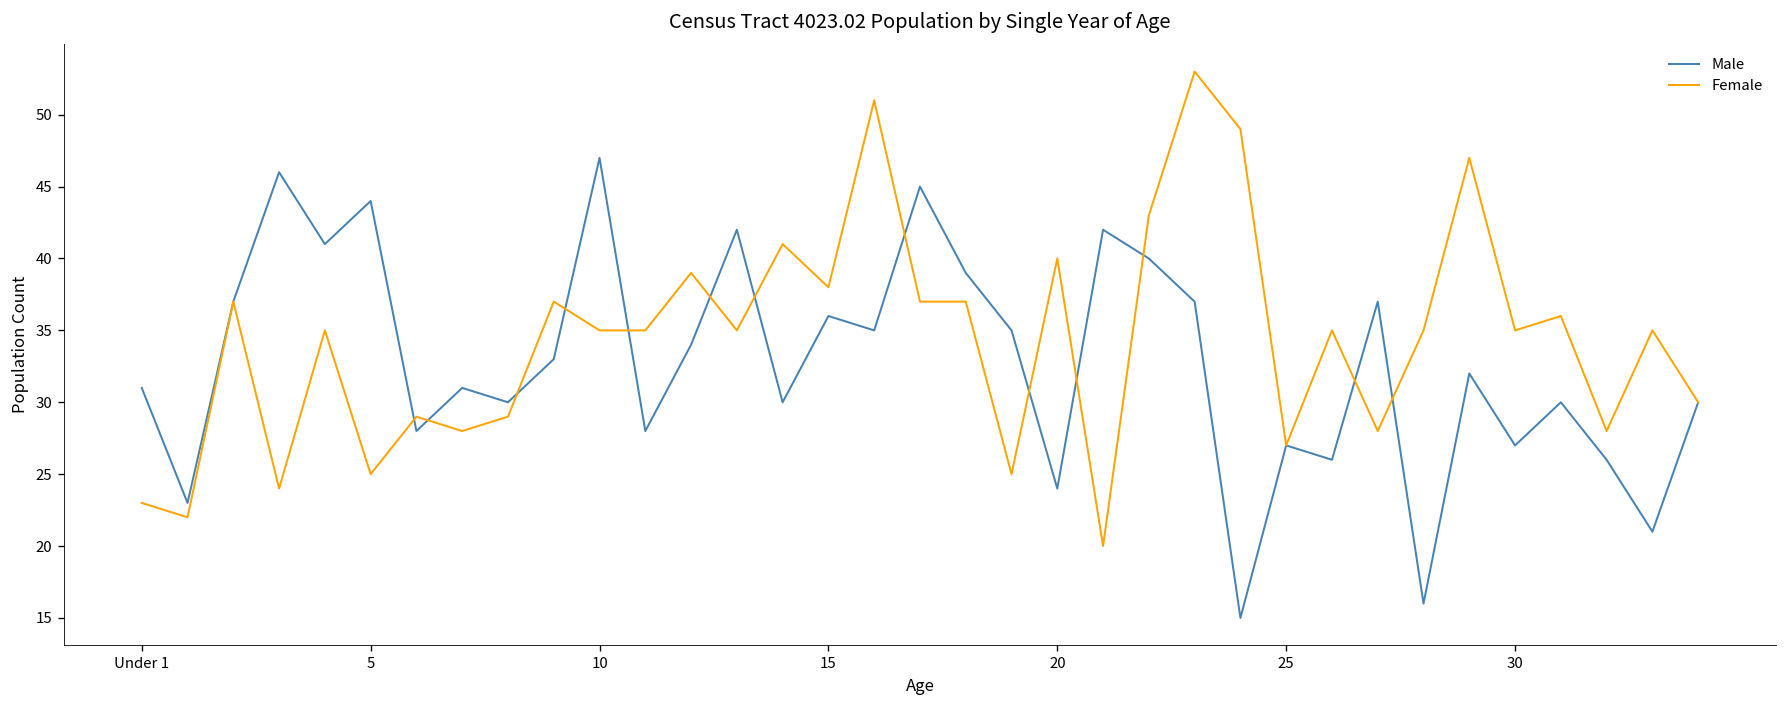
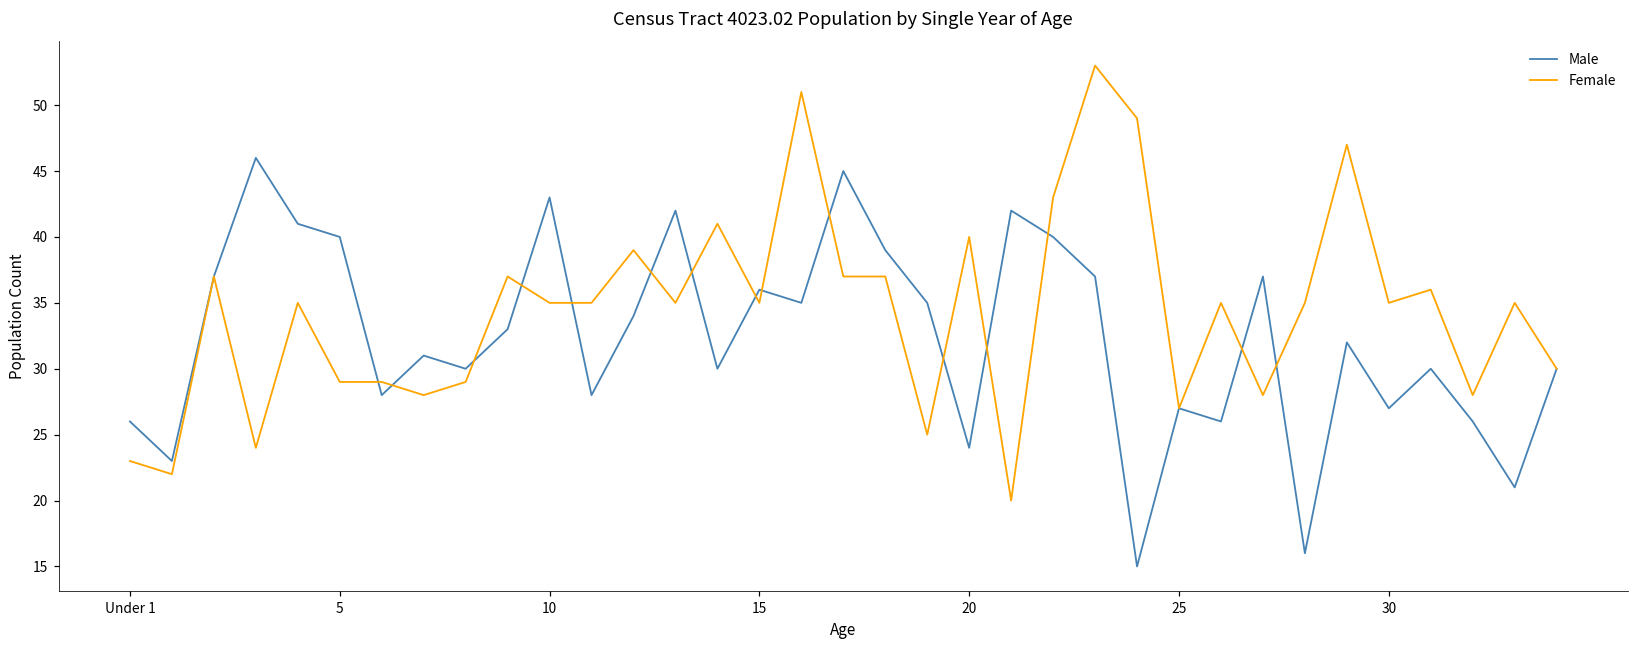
Male, Under 1: 31 -> 26
Male, 5: 44 -> 40
Female, 5: 25 -> 29
Male, 10: 47 -> 43
Female, 15: 38 -> 35
